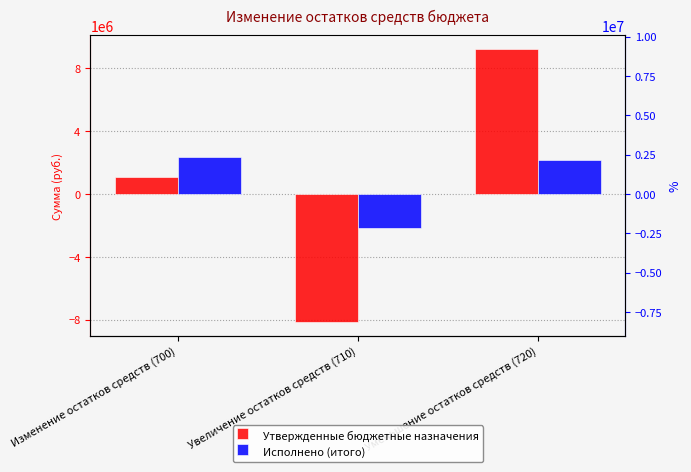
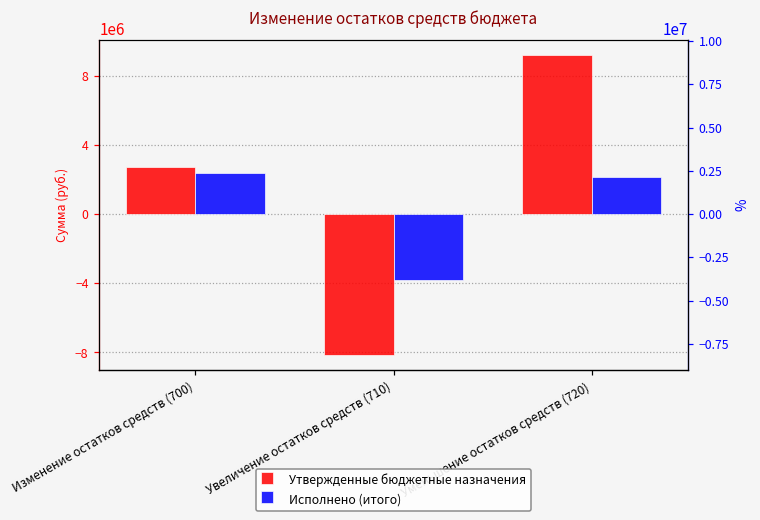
Утвержденные бюджетные назначения, Изменение остатков средств (700): 1100000 -> 2700000
Исполнено (итого), Увеличение остатков средств (710): -2200000 -> -3800000
